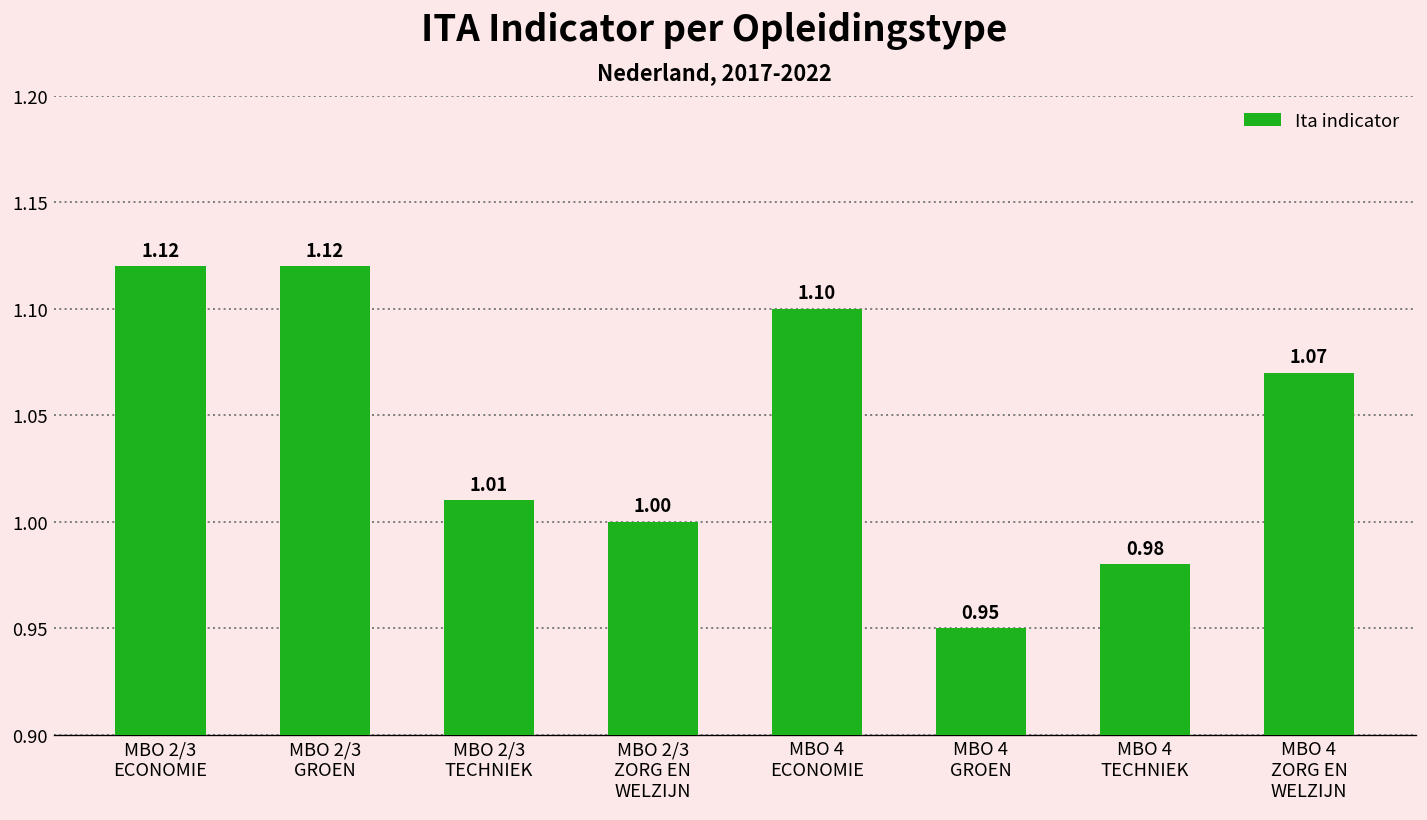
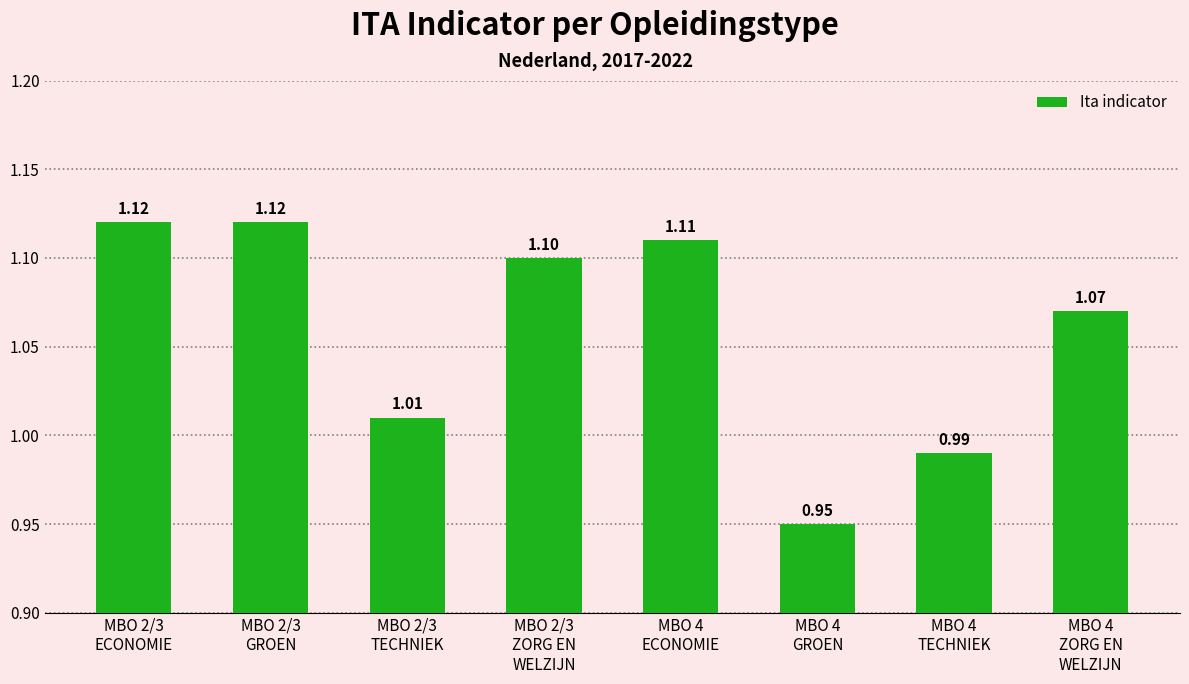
MBO 2/3 ZORG EN WELZIJN: 1.00 -> 1.10
MBO 4 ECONOMIE: 1.10 -> 1.11
MBO 4 TECHNIEK: 0.98 -> 0.99
